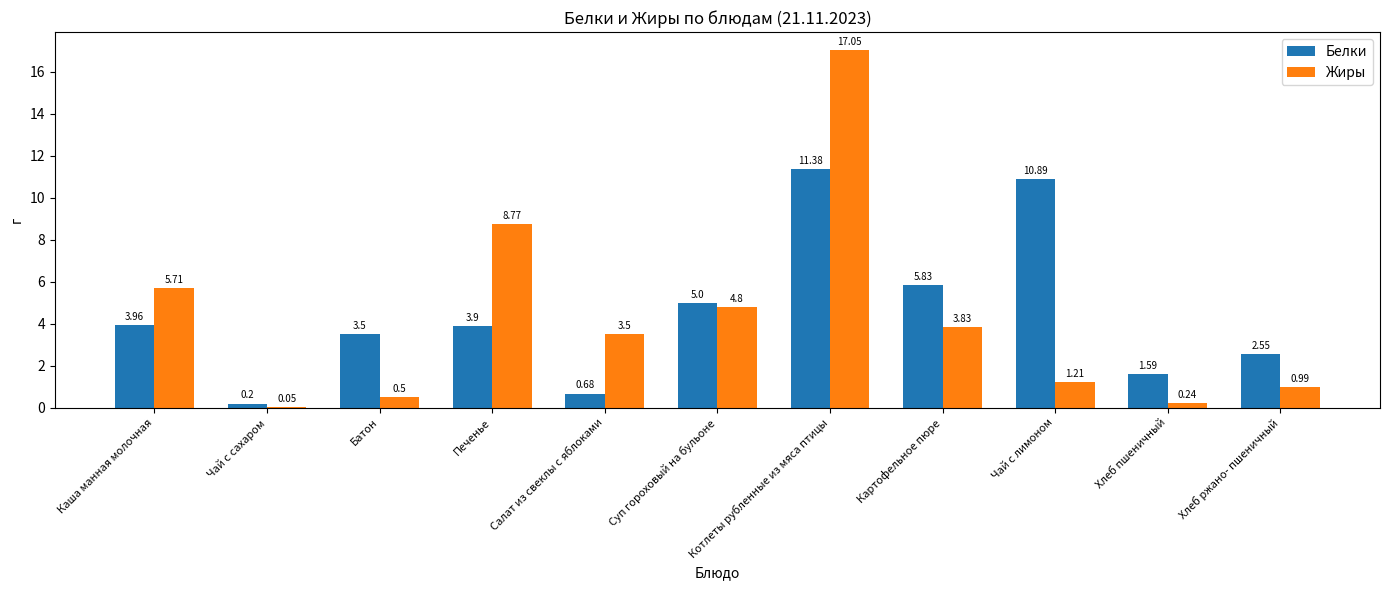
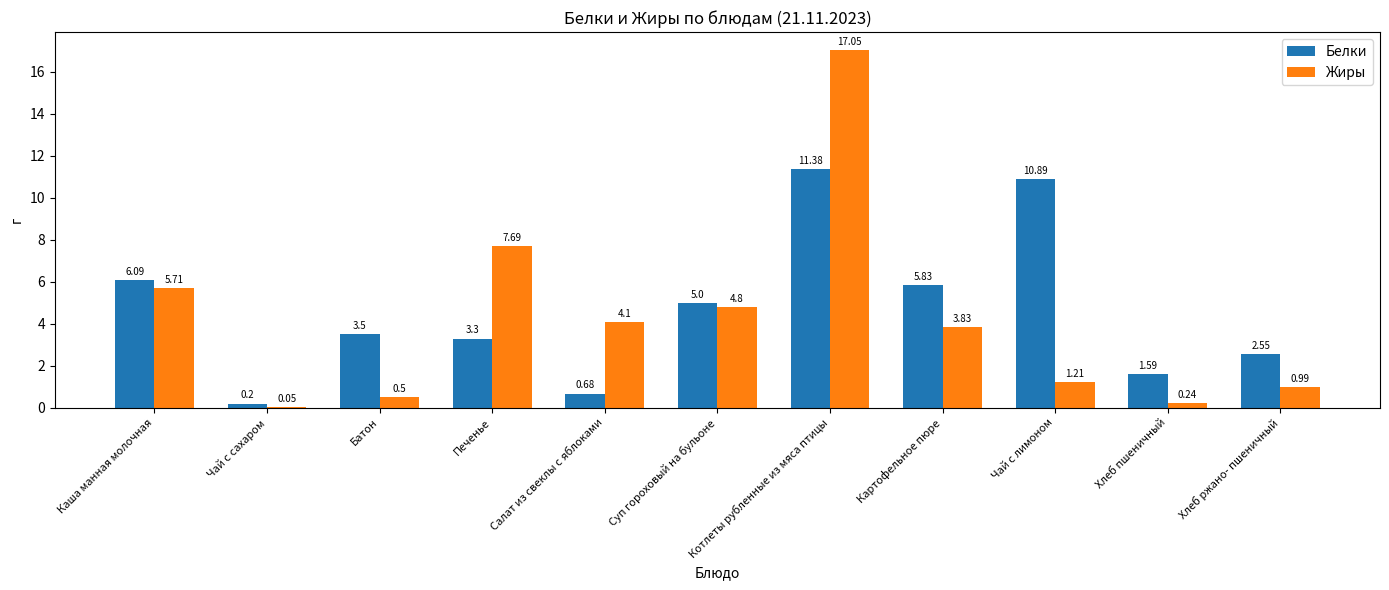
Белки, Каша манная молочная: 3.96 -> 6.09
Белки, Печенье: 3.9 -> 3.3
Жиры, Печенье: 8.77 -> 7.69
Жиры, Салат из свеклы с яблоками: 3.5 -> 4.1
